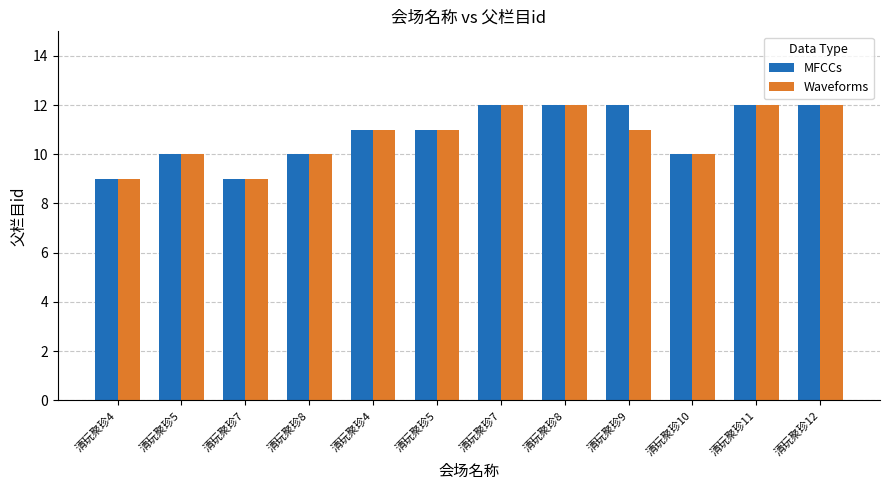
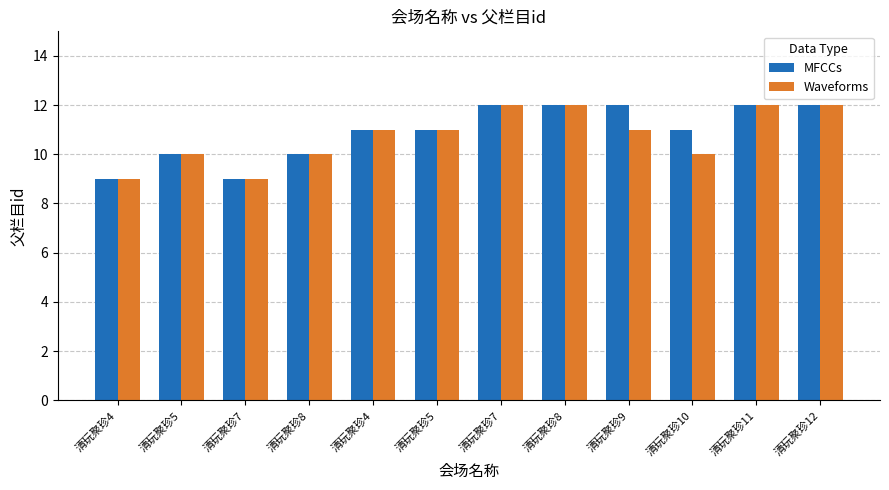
MFCCs, 清玩聚珍10: 10 -> 11
